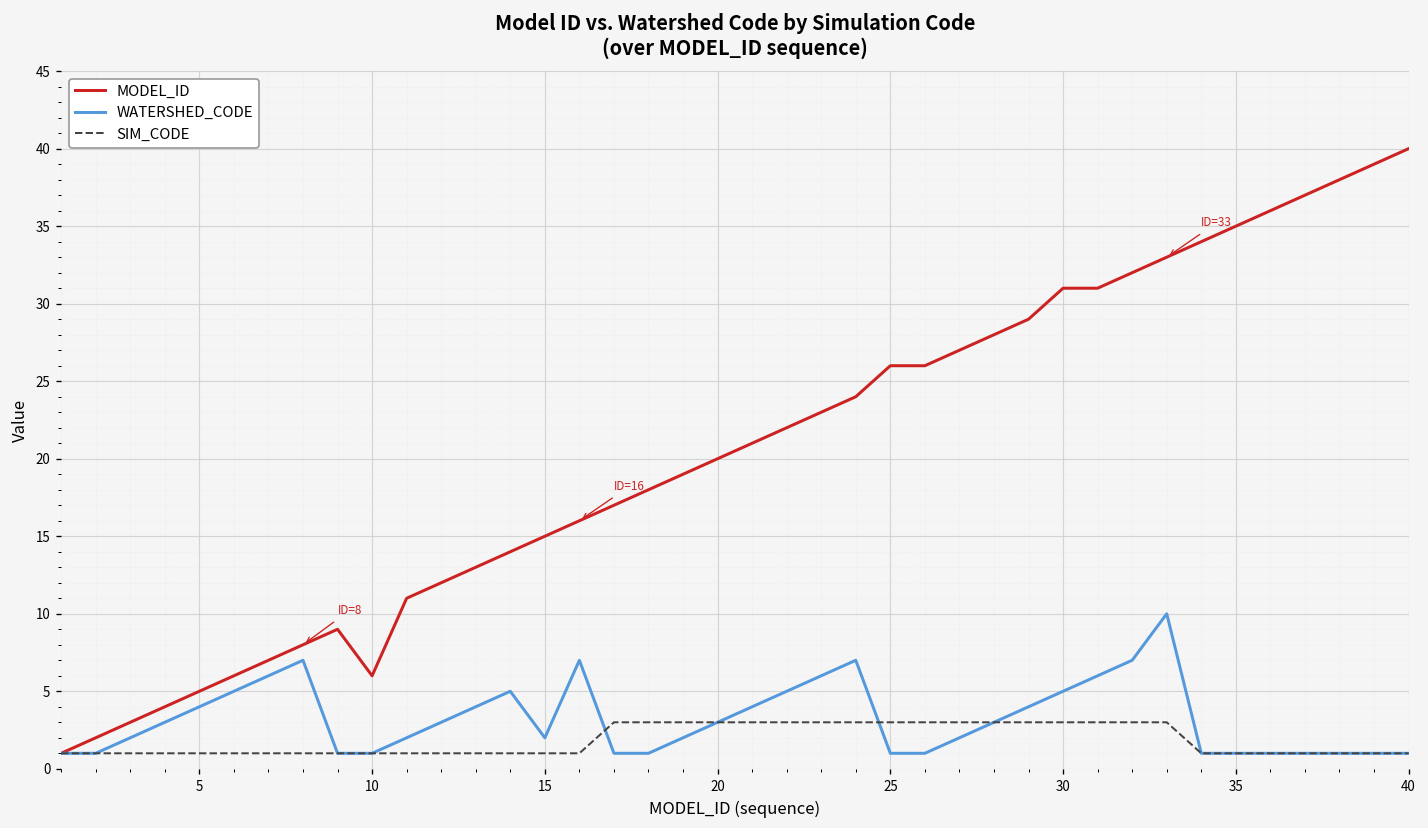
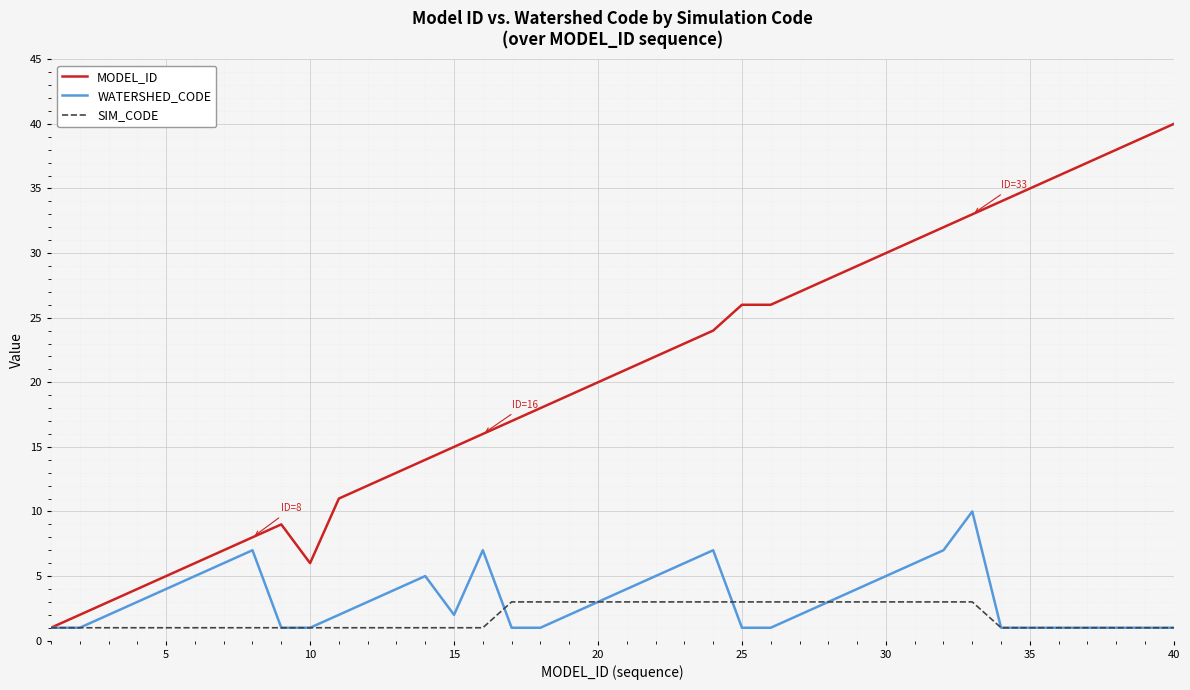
MODEL_ID, 30: 31 -> 30
